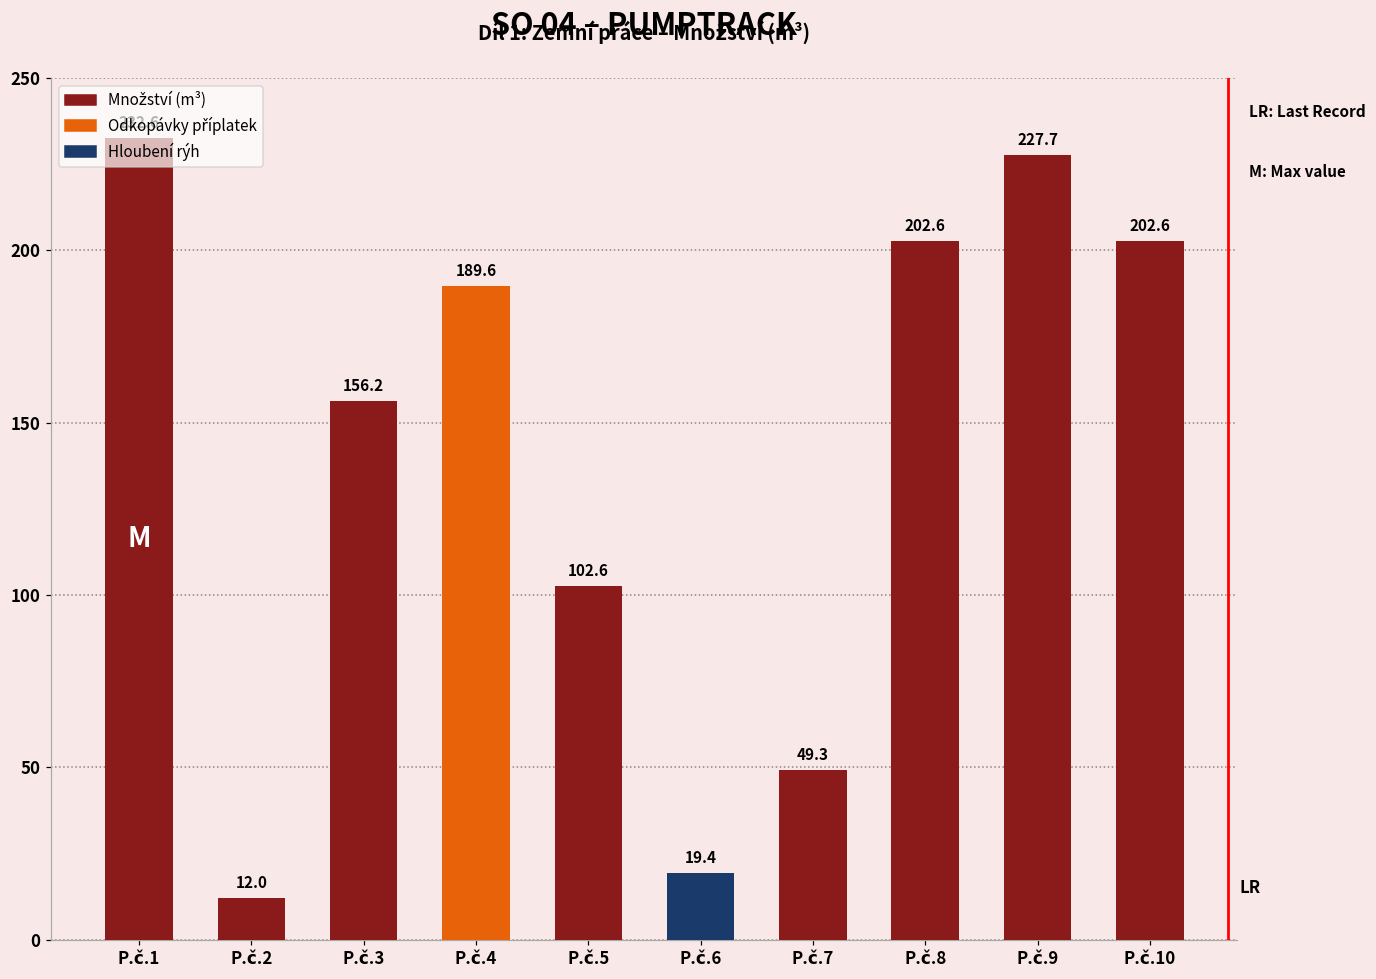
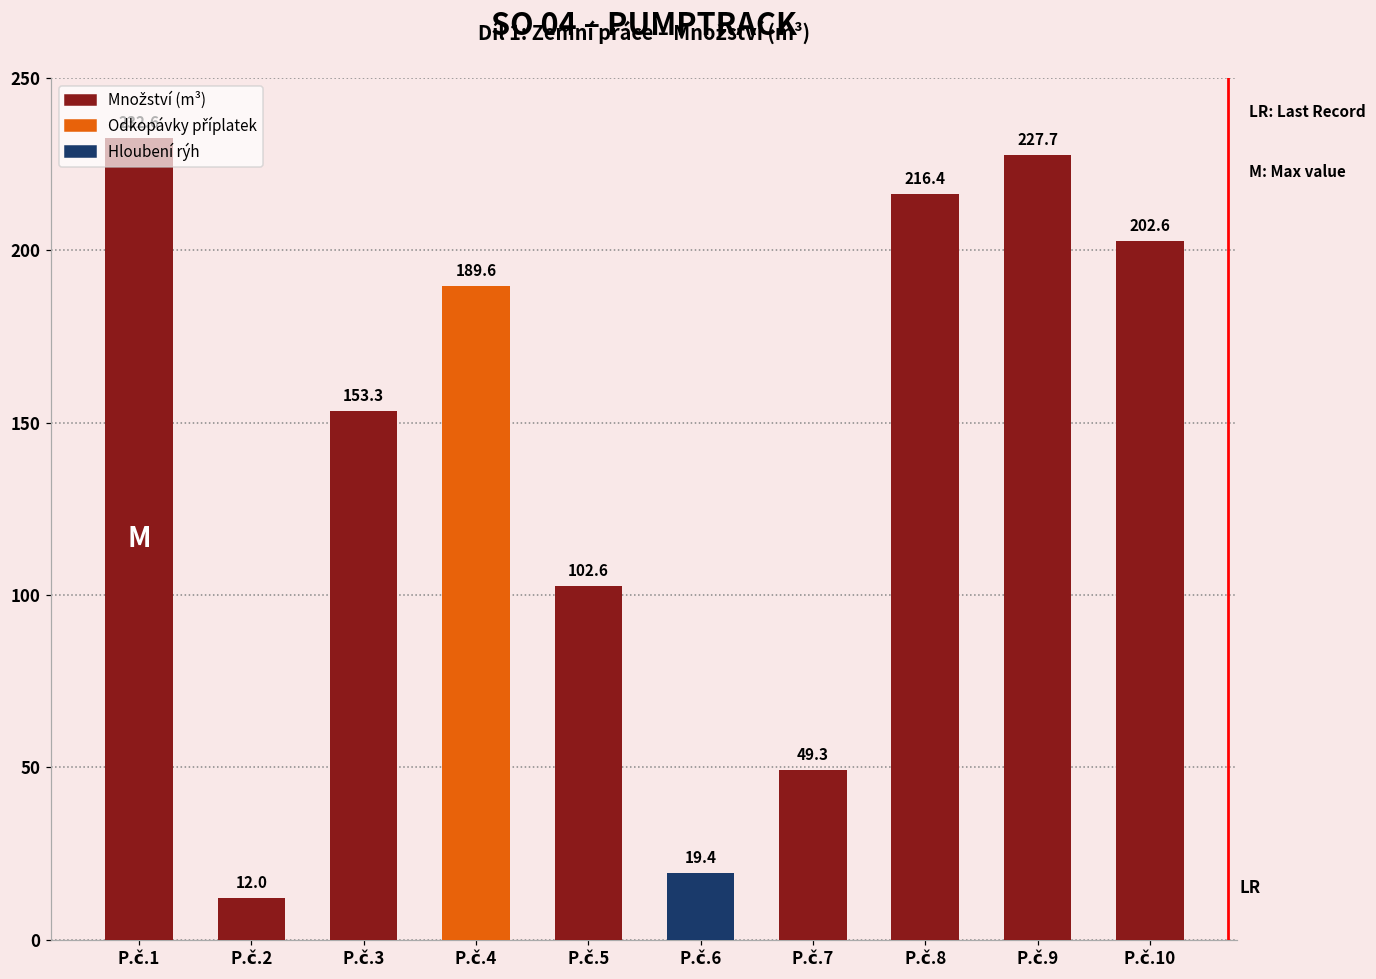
P.č.3: 156.2 -> 153.3
P.č.8: 202.6 -> 216.4
